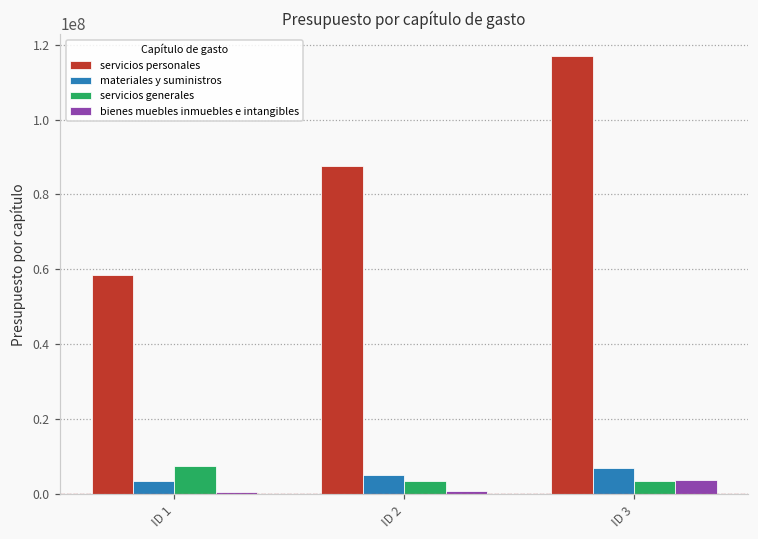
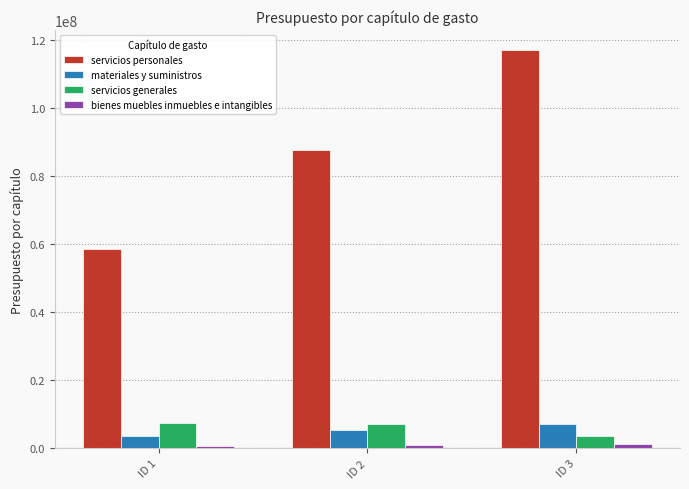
servicios generales, ID 2: 3000000 -> 7000000
bienes muebles inmuebles e intangibles, ID 3: 4000000 -> 1000000
